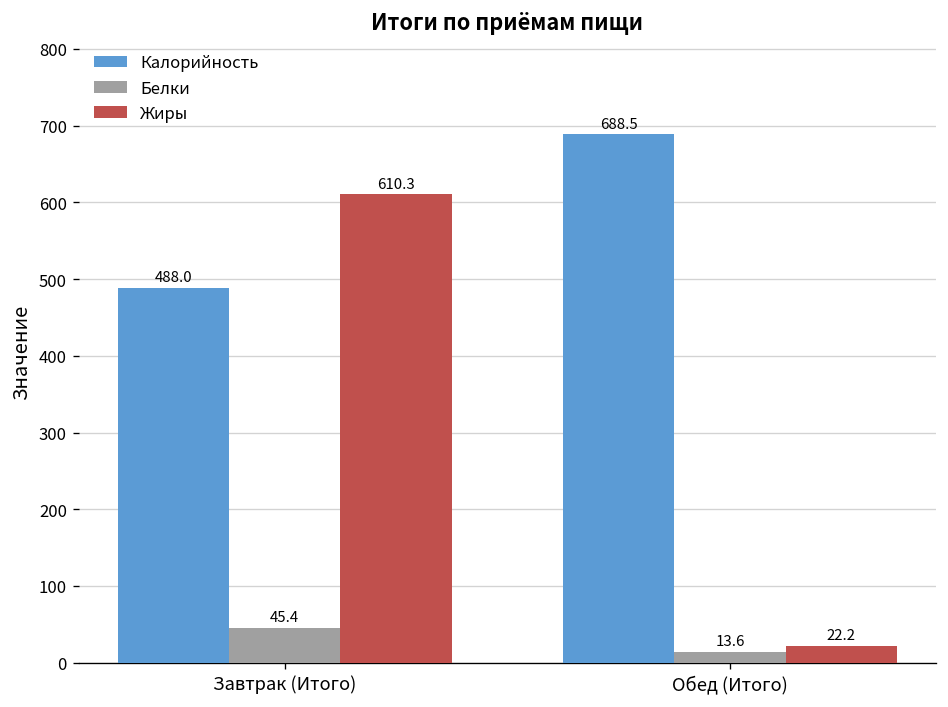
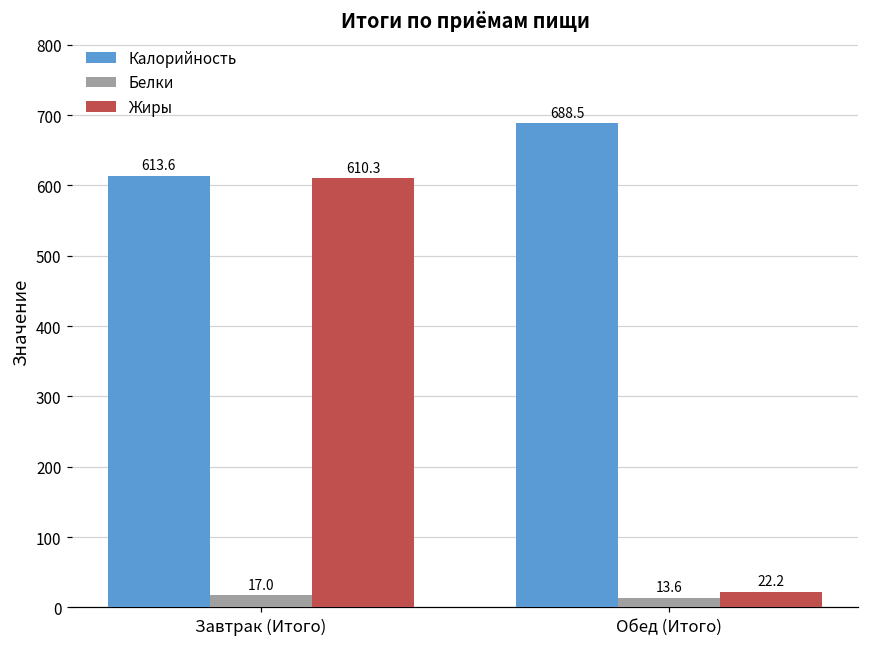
Калорийность, Завтрак (Итого): 488.0 -> 613.6
Белки, Завтрак (Итого): 45.4 -> 17.0
